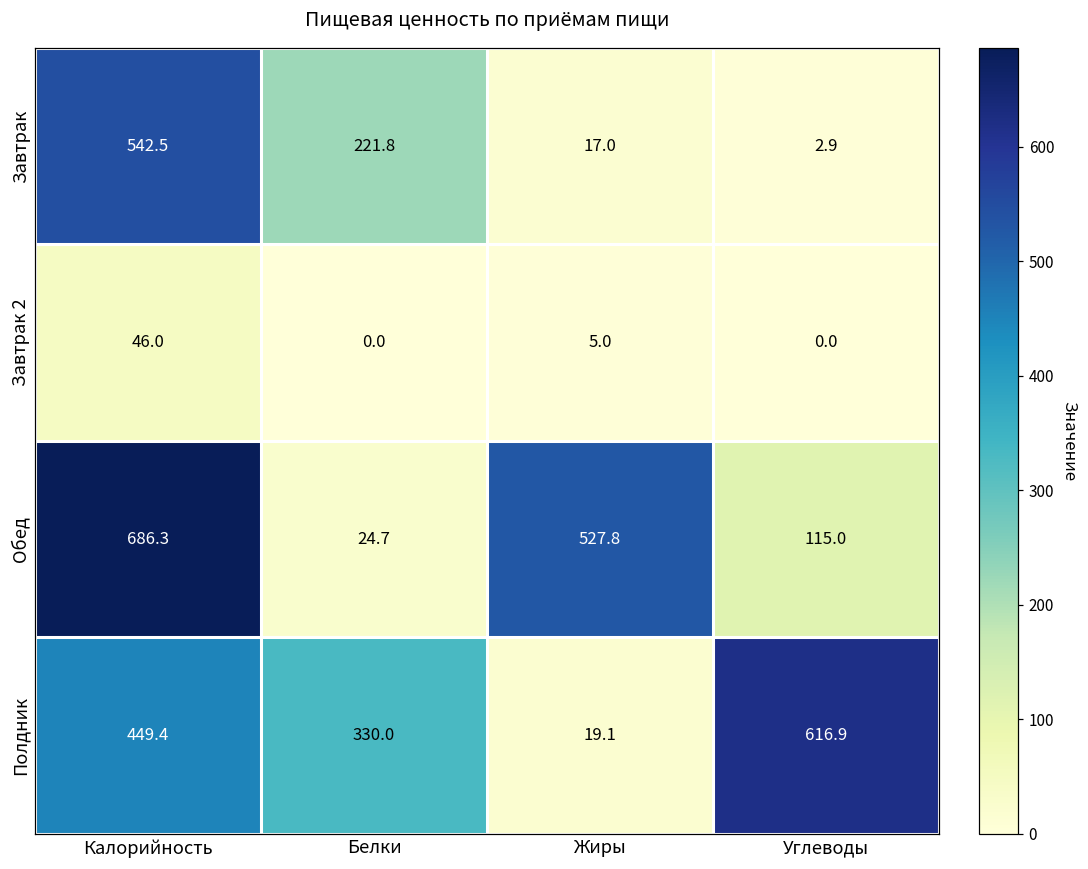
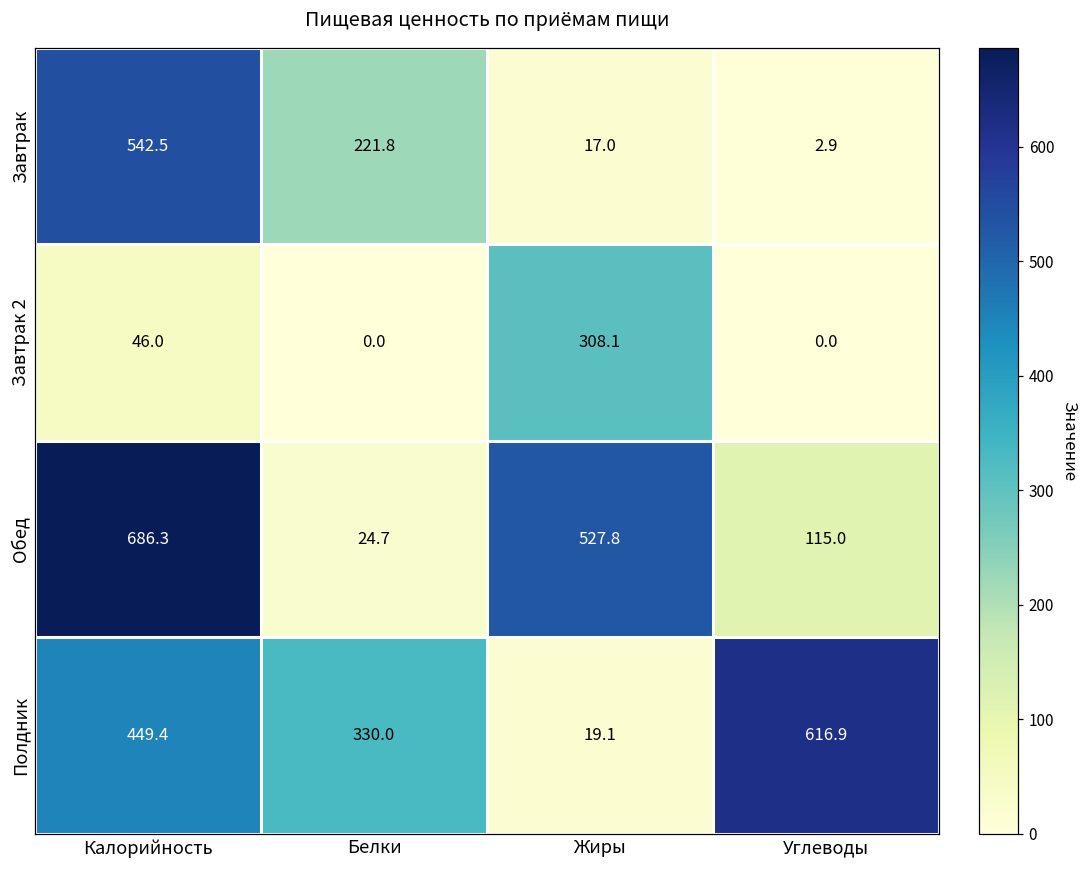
Завтрак 2, Жиры: 5.0 -> 308.1
